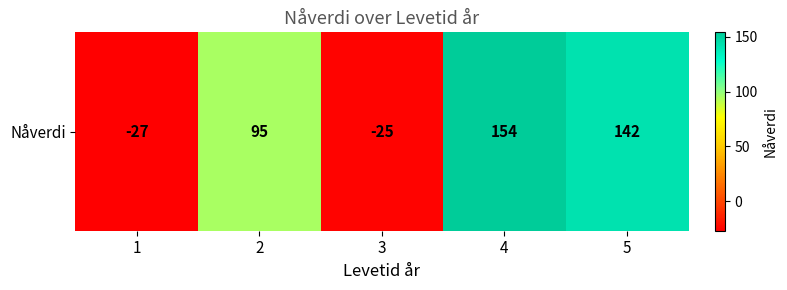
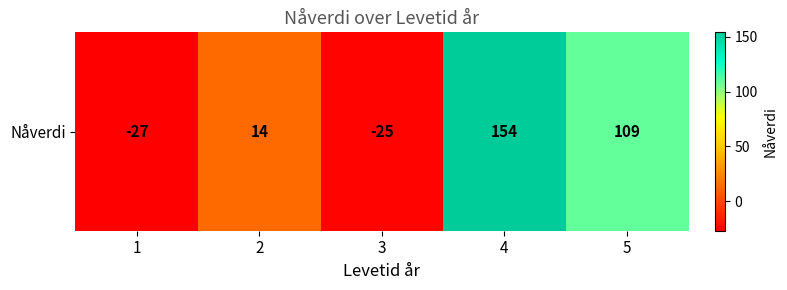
Nåverdi, 2: 95 -> 14
Nåverdi, 5: 142 -> 109
